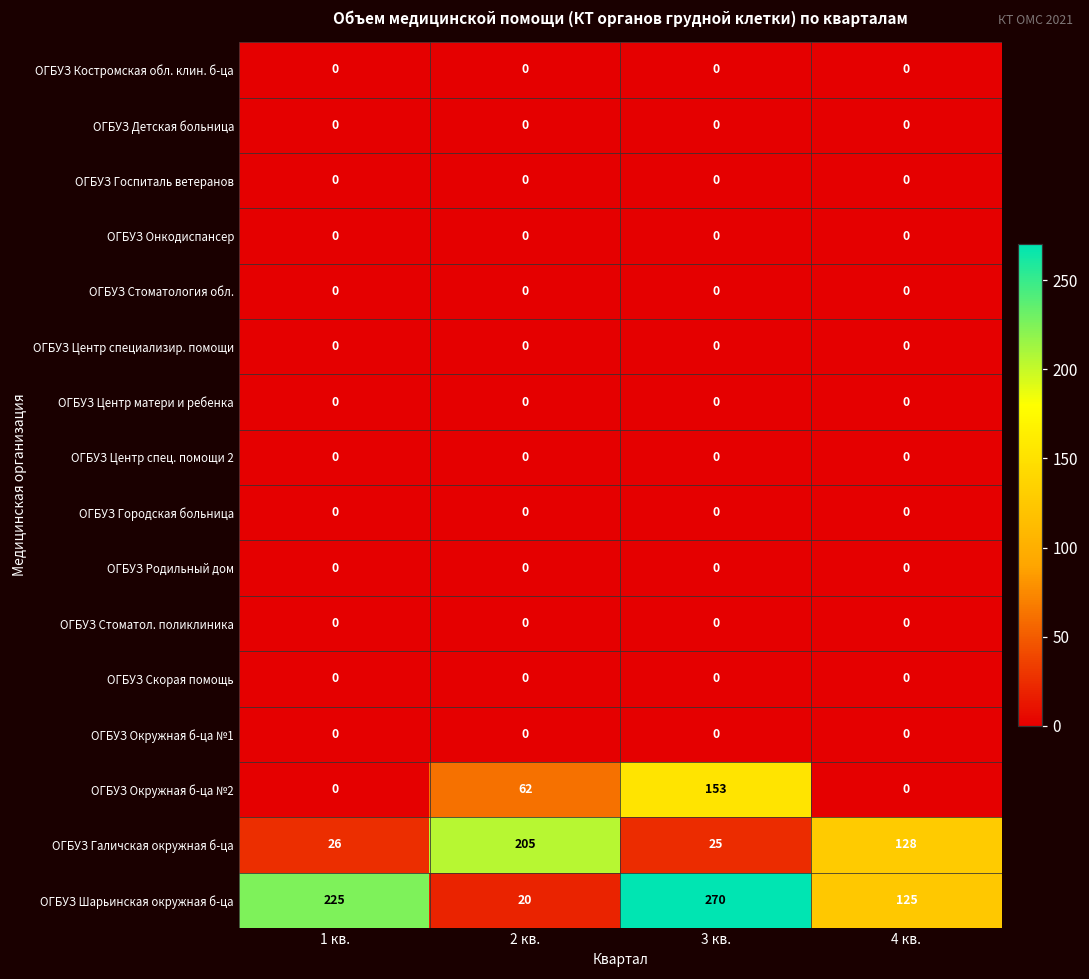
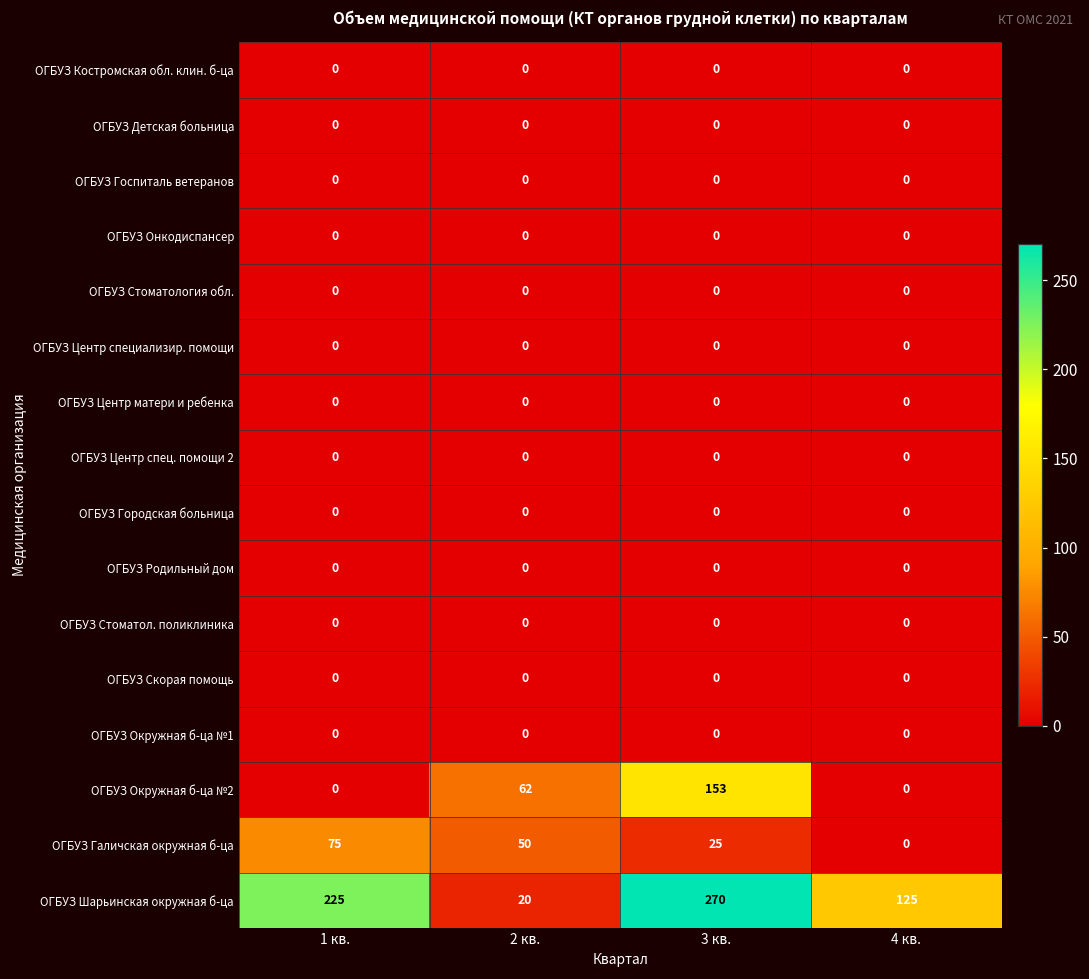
ОГБУЗ Галичская окружная б-ца, 1 кв.: 26 -> 75
ОГБУЗ Галичская окружная б-ца, 2 кв.: 205 -> 50
ОГБУЗ Галичская окружная б-ца, 4 кв.: 128 -> 0
